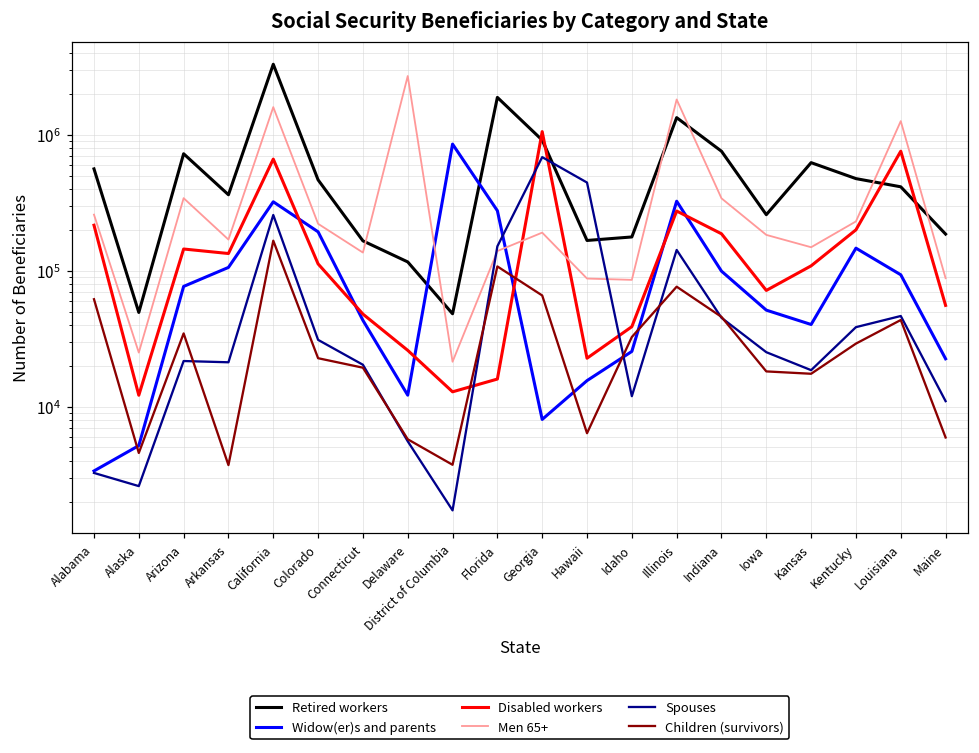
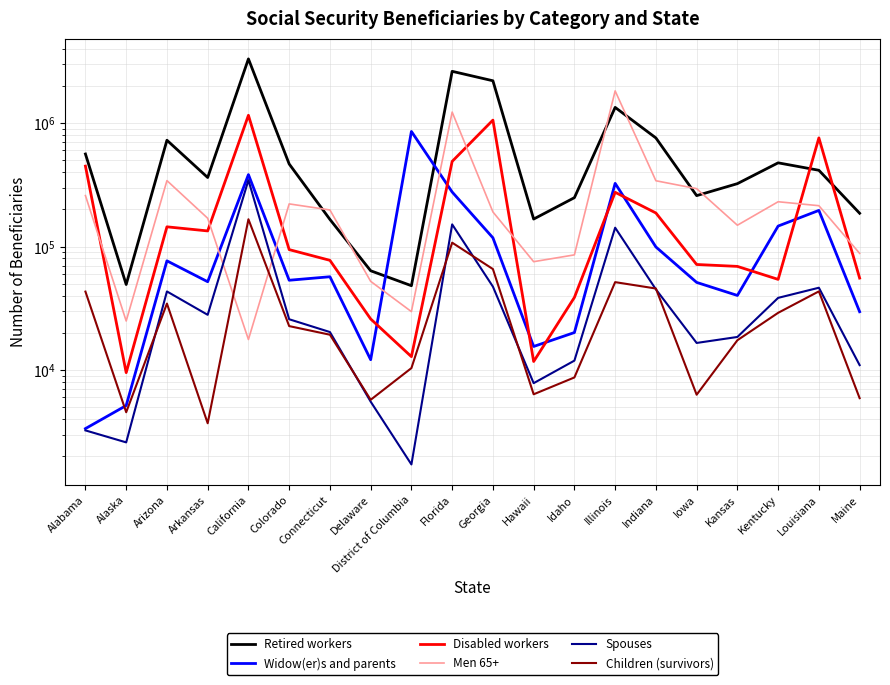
Disabled workers, Alabama: 220000 -> 450000
Children (survivors), Alabama: 60000 -> 43000
Disabled workers, Alaska: 12000 -> 10000
Spouses, Arizona: 22000 -> 43000
Widow(er)s and parents, Arkansas: 110000 -> 52000
Spouses, Arkansas: 21000 -> 28000
Widow(er)s and parents, California: 320000 -> 380000
Disabled workers, California: 700000 -> 1200000
Men 65+, California: 1600000 -> 18000
Spouses, California: 260000 -> 340000
Widow(er)s and parents, Colorado: 190000 -> 53000
Disabled workers, Colorado: 110000 -> 90000
Spouses, Colorado: 31000 -> 26000
Widow(er)s and parents, Connecticut: 43000 -> 60000
Disabled workers, Connecticut: 48000 -> 80000
Men 65+, Connecticut: 140000 -> 200000
Retired workers, Delaware: 120000 -> 60000
Men 65+, Delaware: 2700000 -> 52000
Men 65+, District of Columbia: 21000 -> 30000
Children (survivors), District of Columbia: 3700 -> 10000
Retired workers, Florida: 1900000 -> 2600000
Disabled workers, Florida: 16000 -> 490000
Men 65+, Florida: 140000 -> 1200000
Retired workers, Georgia: 900000 -> 2200000
Widow(er)s and parents, Georgia: 8000 -> 120000
Spouses, Georgia: 700000 -> 47000
Disabled workers, Hawaii: 23000 -> 12000
Men 65+, Hawaii: 90000 -> 80000
Spouses, Hawaii: 440000 -> 8000
Retired workers, Idaho: 180000 -> 250000
Widow(er)s and parents, Idaho: 25000 -> 20000
Children (survivors), Idaho: 33000 -> 9000
Children (survivors), Illinois: 80000 -> 51000
Men 65+, Iowa: 180000 -> 290000
Spouses, Iowa: 25000 -> 17000
Children (survivors), Iowa: 18000 -> 6000
Retired workers, Kansas: 600000 -> 320000
Disabled workers, Kansas: 110000 -> 70000
Disabled workers, Kentucky: 200000 -> 50000
Widow(er)s and parents, Louisiana: 90000 -> 200000
Men 65+, Louisiana: 1300000 -> 210000
Widow(er)s and parents, Maine: 22000 -> 30000
